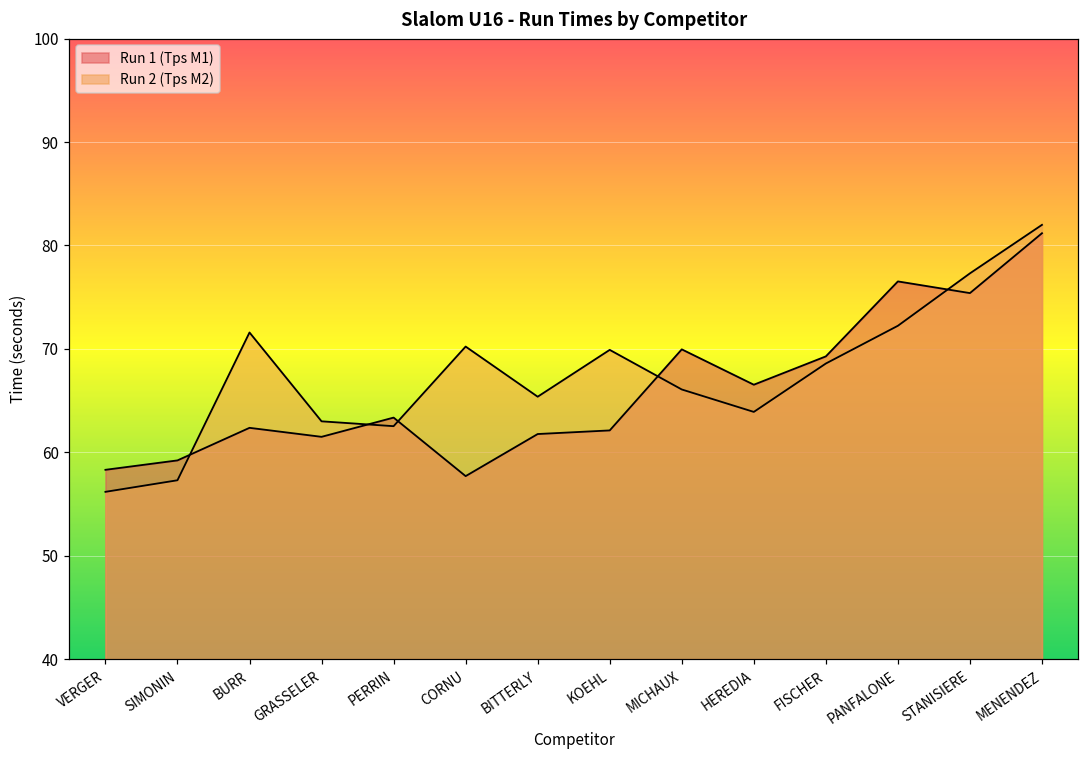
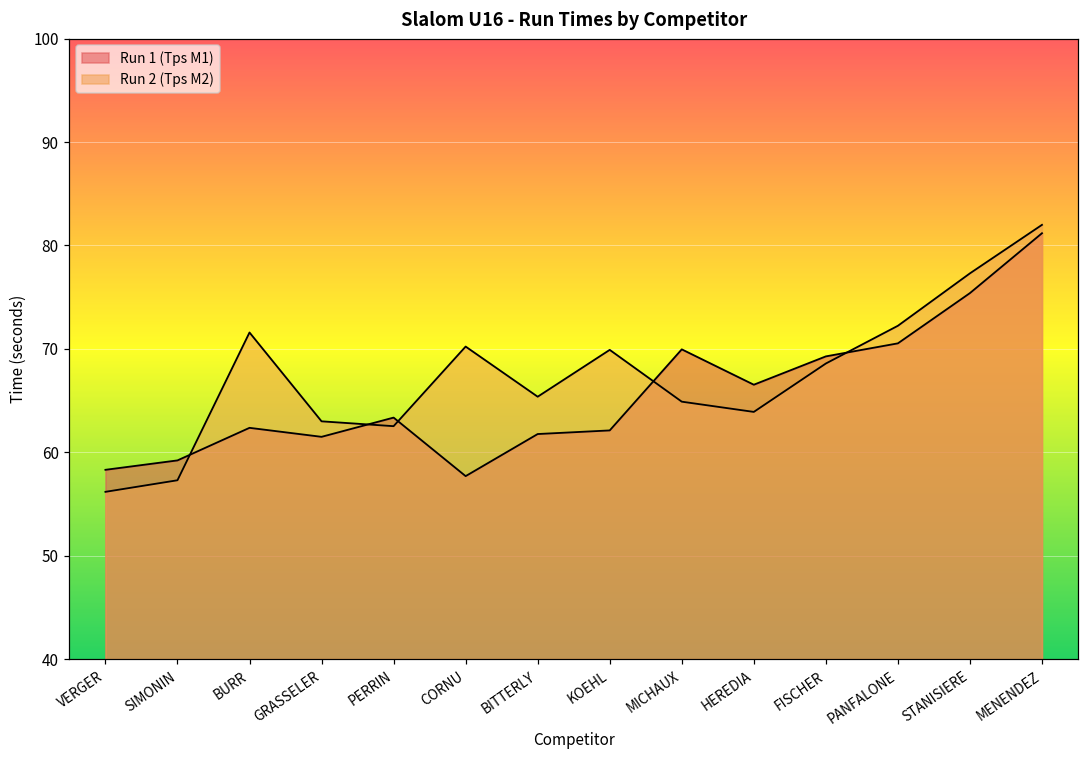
Run 2 (Tps M2), MICHAUX: 66 -> 65
Run 1 (Tps M1), PANFALONE: 77 -> 71
